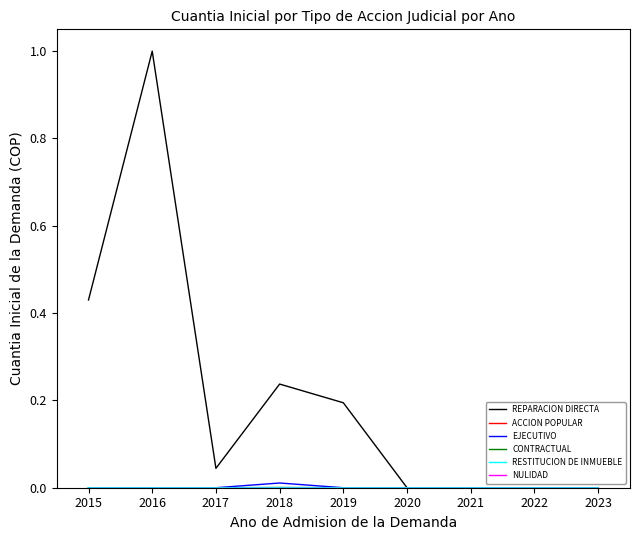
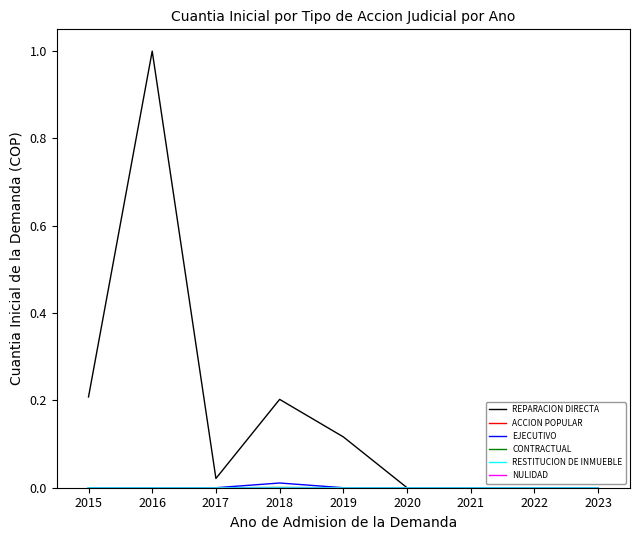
REPARACION DIRECTA, 2015: 0.43 -> 0.21
REPARACION DIRECTA, 2017: 0.04 -> 0.02
REPARACION DIRECTA, 2018: 0.24 -> 0.20
REPARACION DIRECTA, 2019: 0.19 -> 0.12
